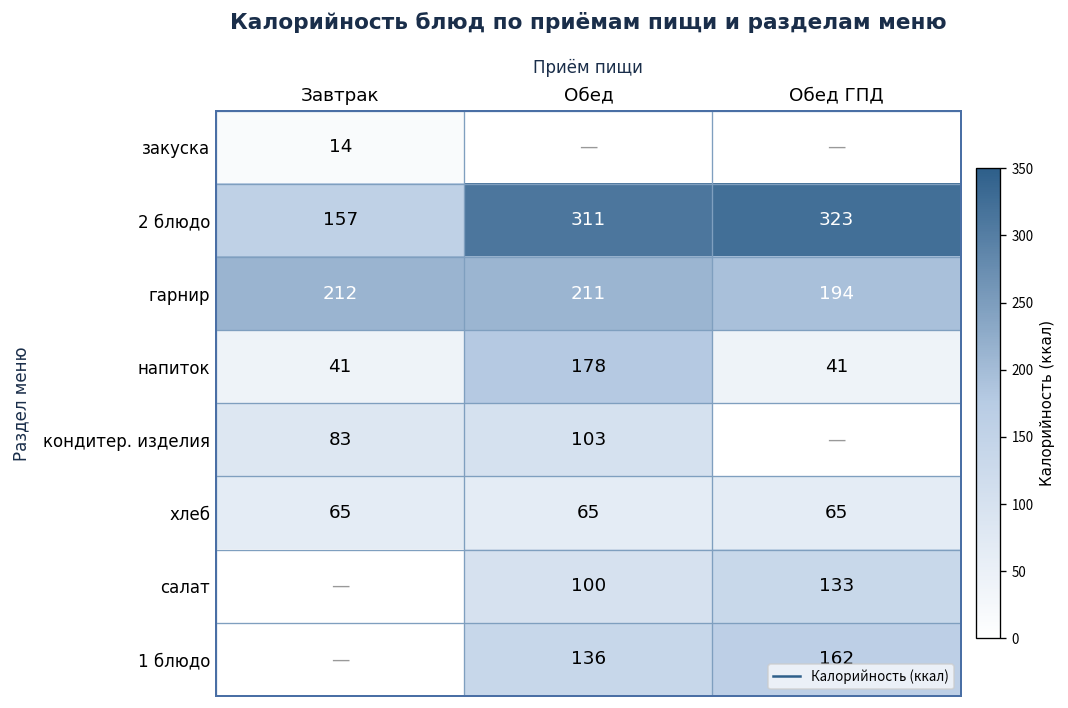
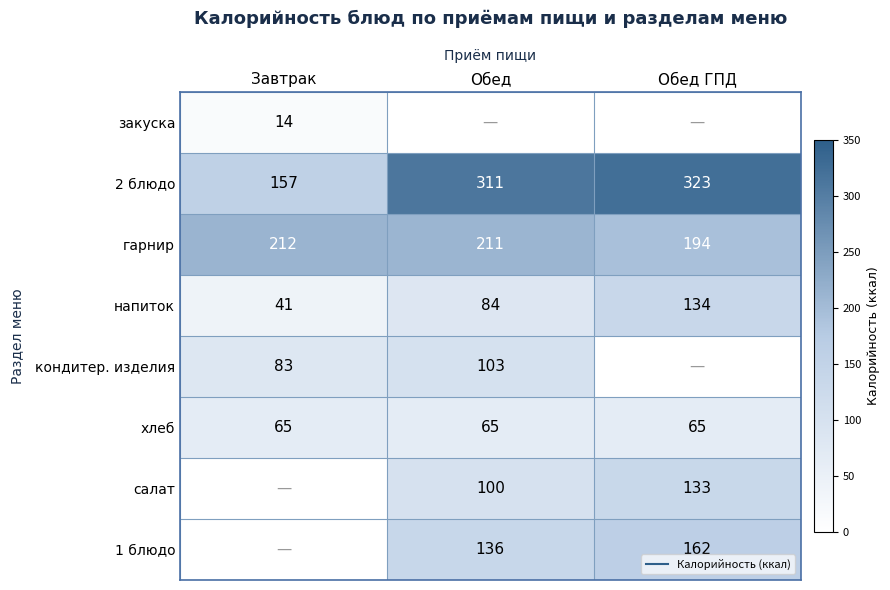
напиток, Обед: 178 -> 84
напиток, Обед ГПД: 41 -> 134
